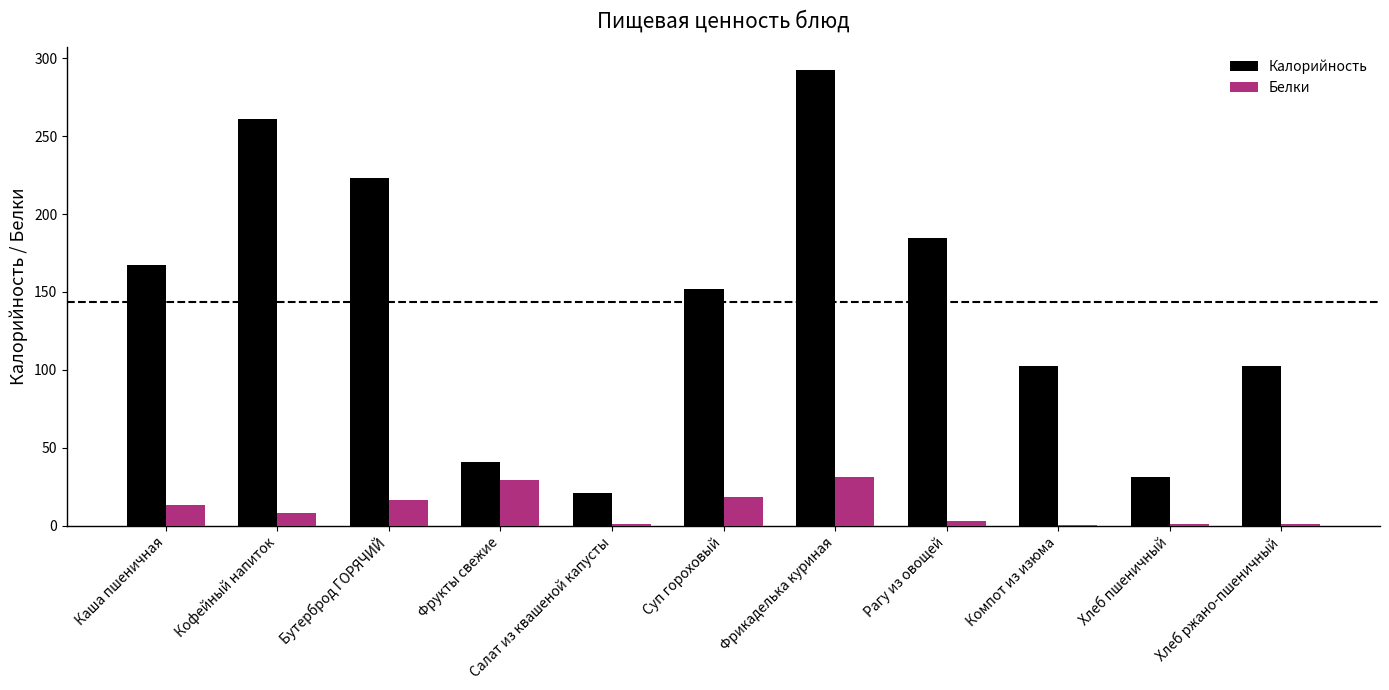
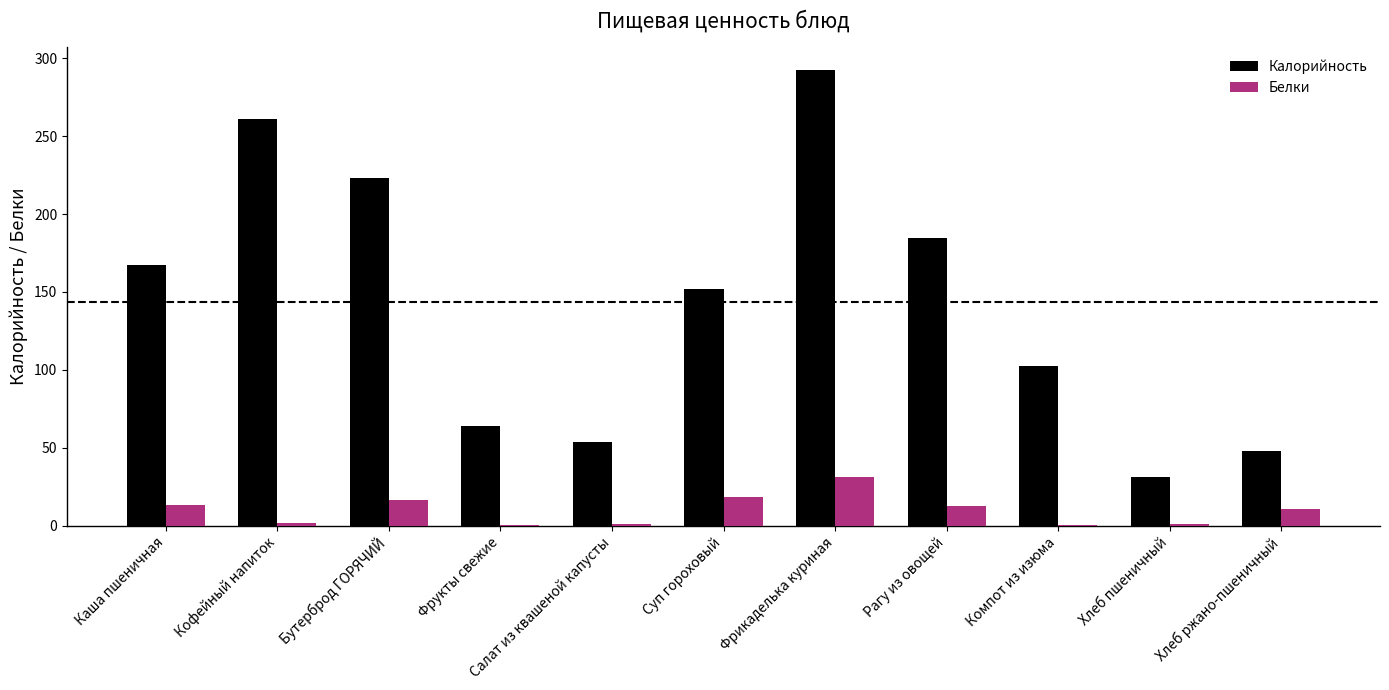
Белки, Кофейный напиток: 8 -> 2
Калорийность, Фрукты свежие: 41 -> 64
Белки, Фрукты свежие: 30 -> 1
Калорийность, Салат из квашеной капусты: 21 -> 54
Белки, Рагу из овощей: 3 -> 13
Калорийность, Хлеб ржано-пшеничный: 103 -> 48
Белки, Хлеб ржано-пшеничный: 1 -> 11
